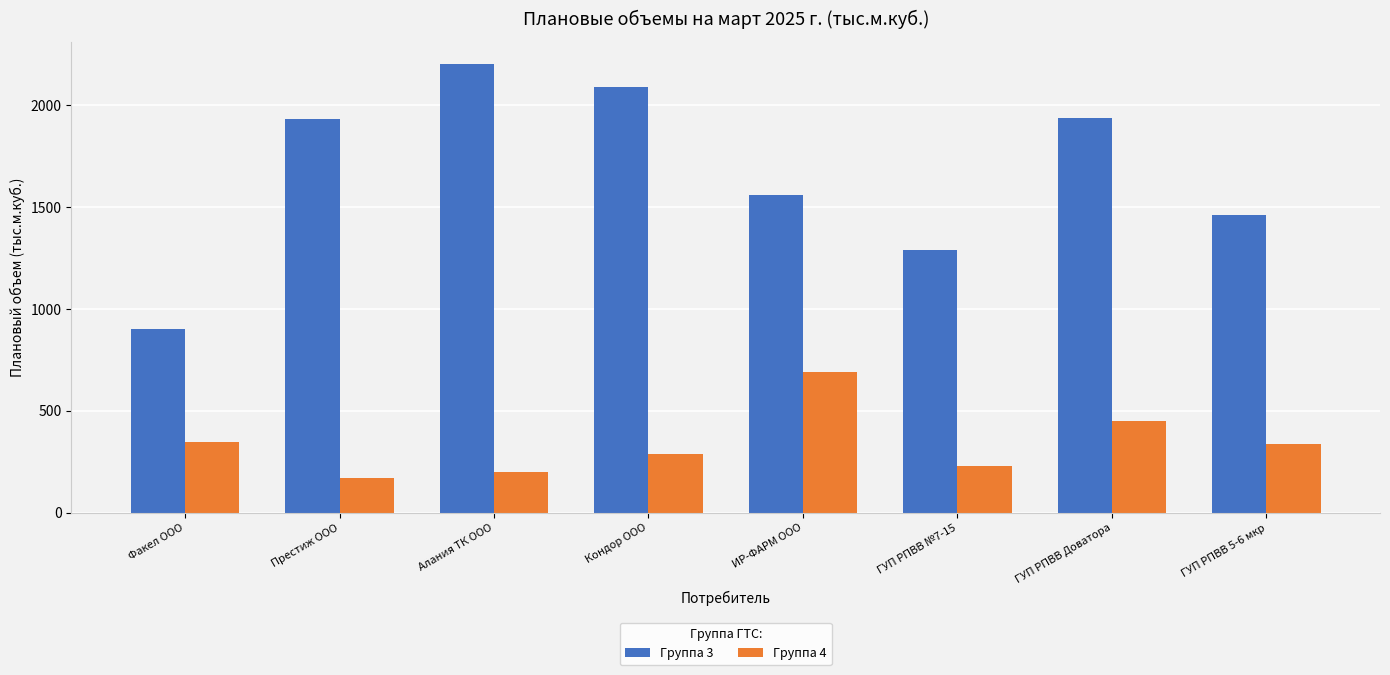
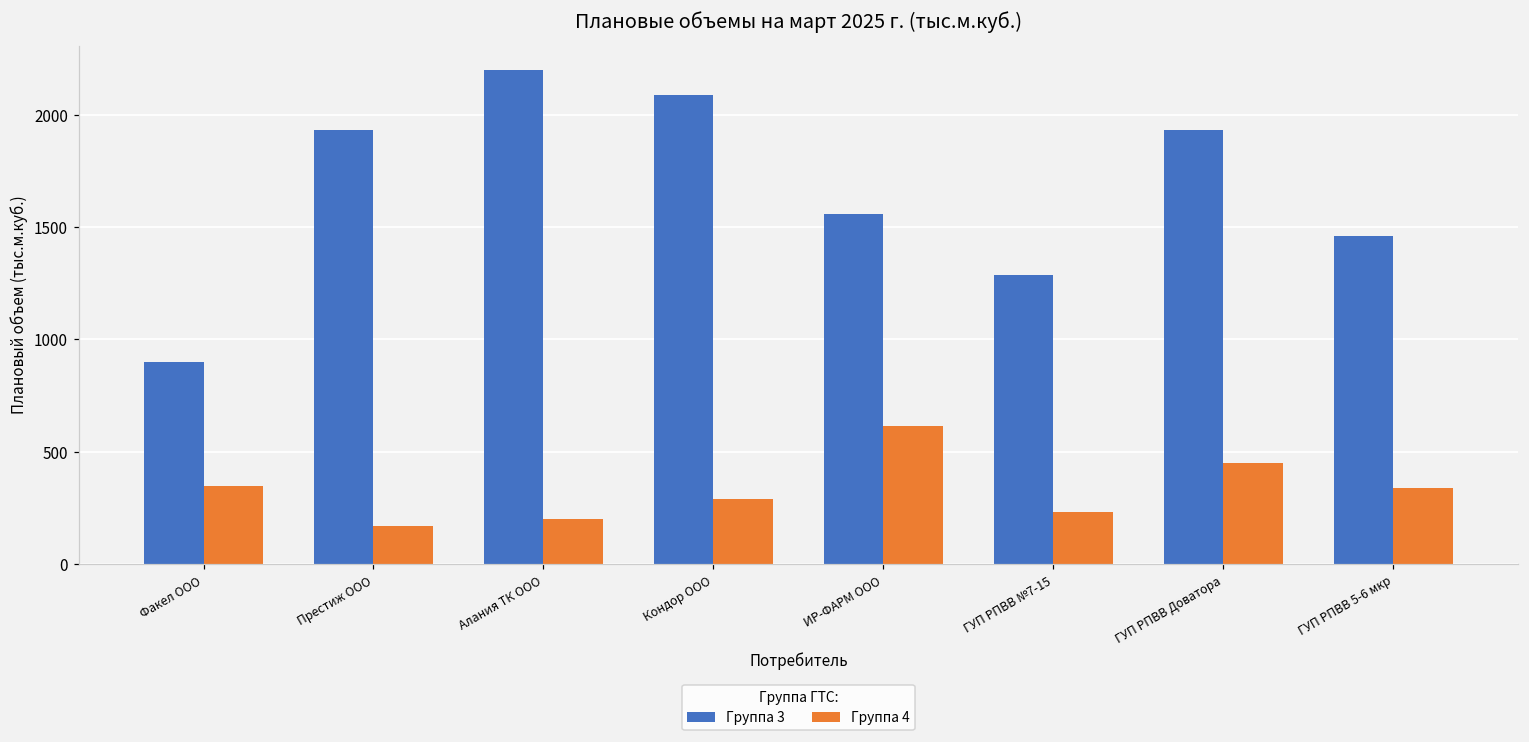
Группа 4, ИР-ФАРМ ООО: 690 -> 620
